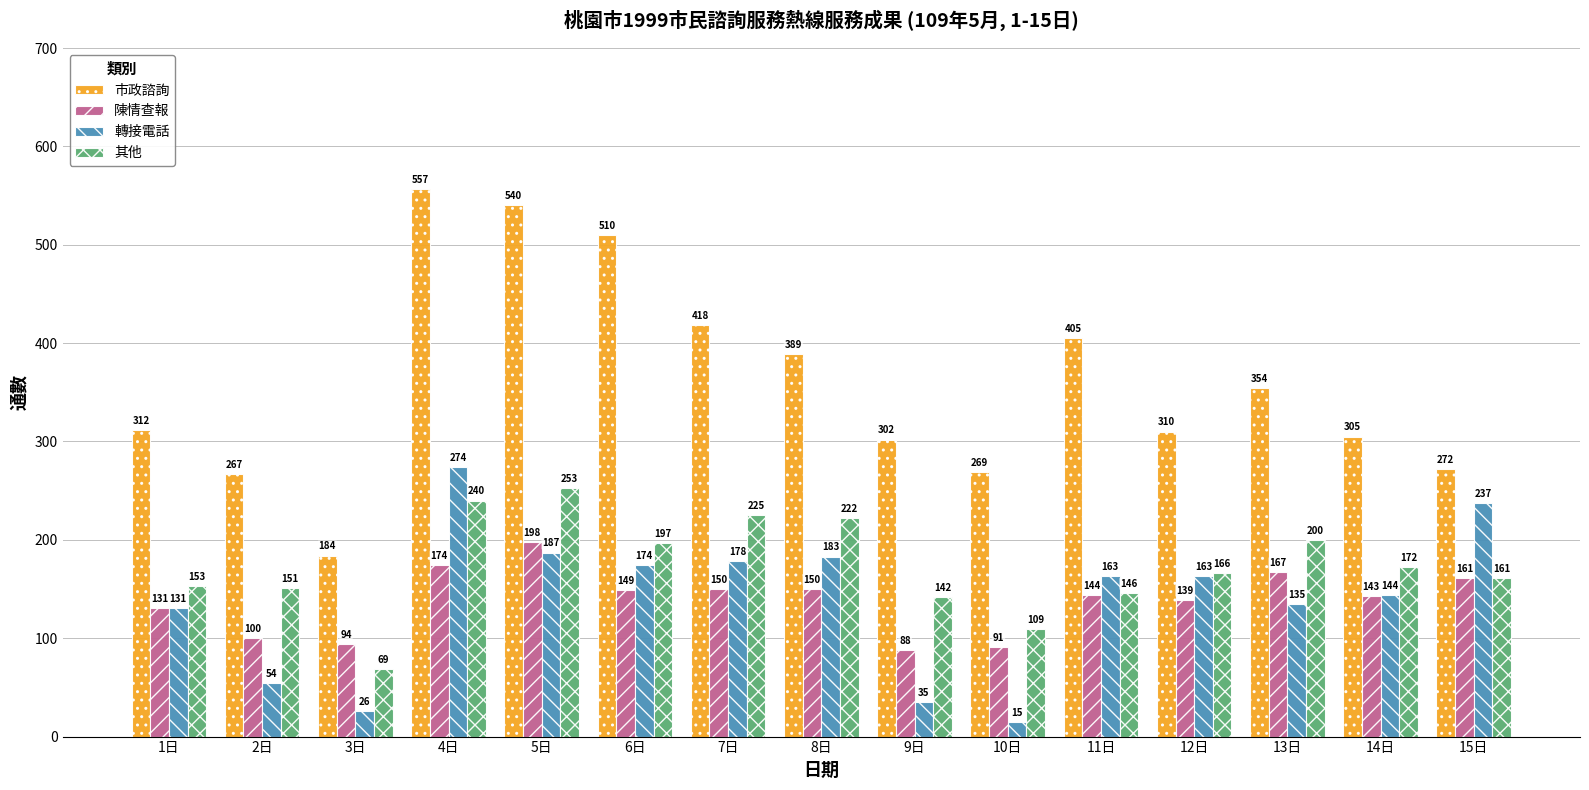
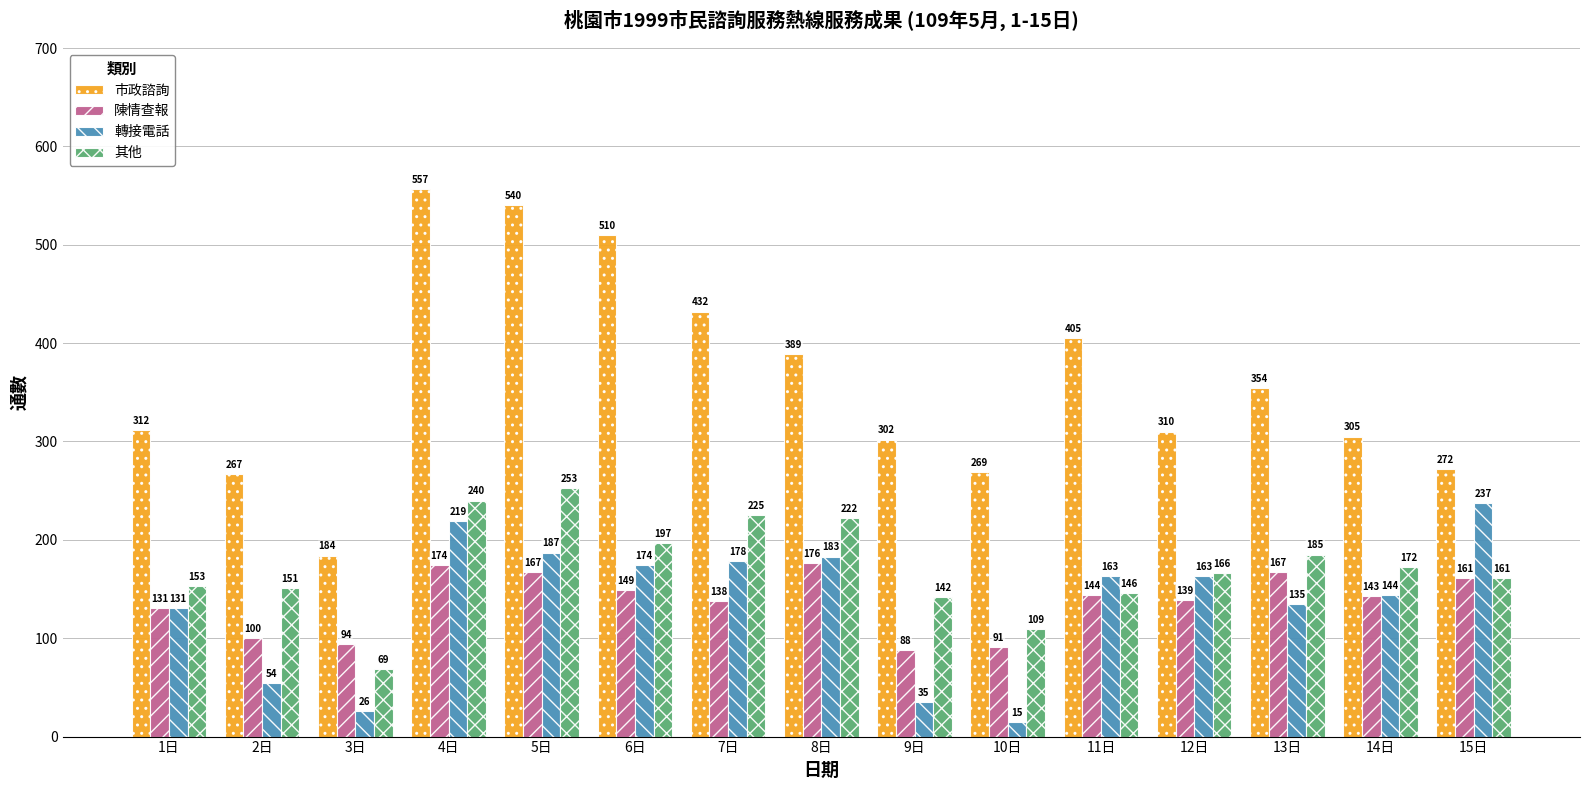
轉接電話, 4日: 274 -> 219
陳情查報, 5日: 198 -> 167
市政諮詢, 7日: 418 -> 432
陳情查報, 7日: 150 -> 138
陳情查報, 8日: 150 -> 176
其他, 13日: 200 -> 185
